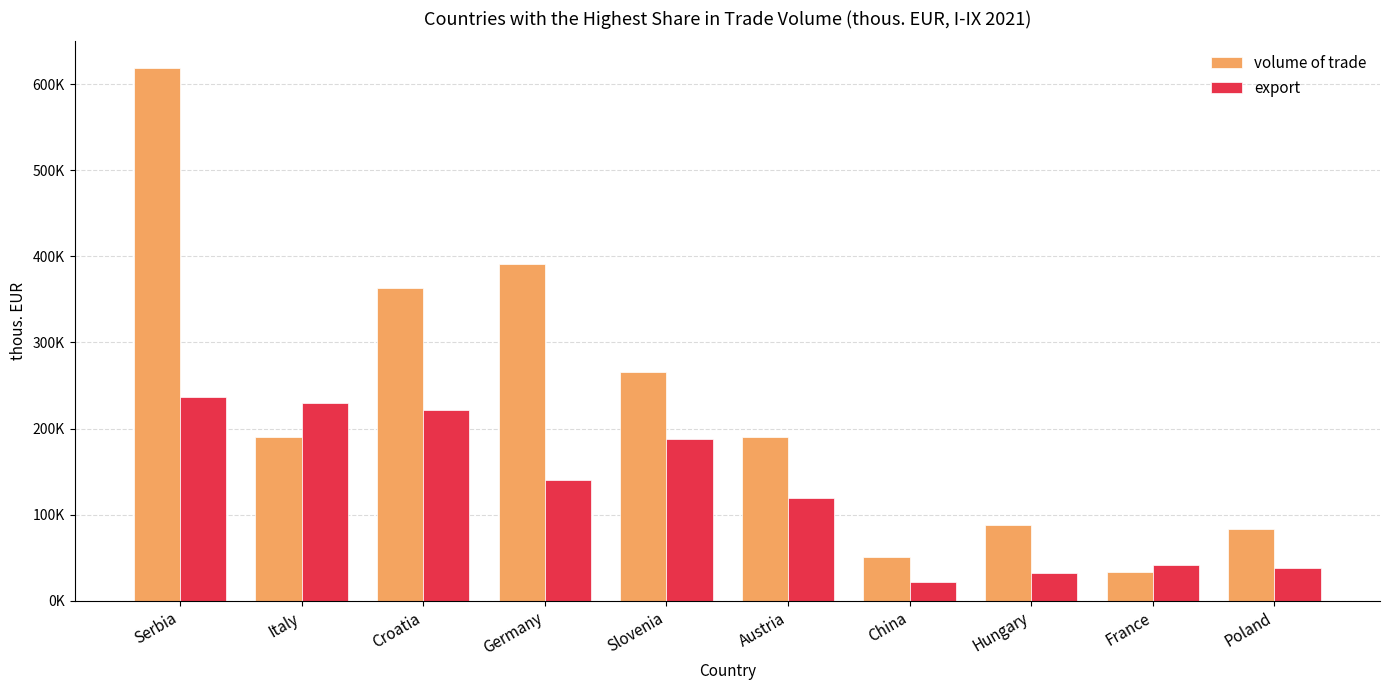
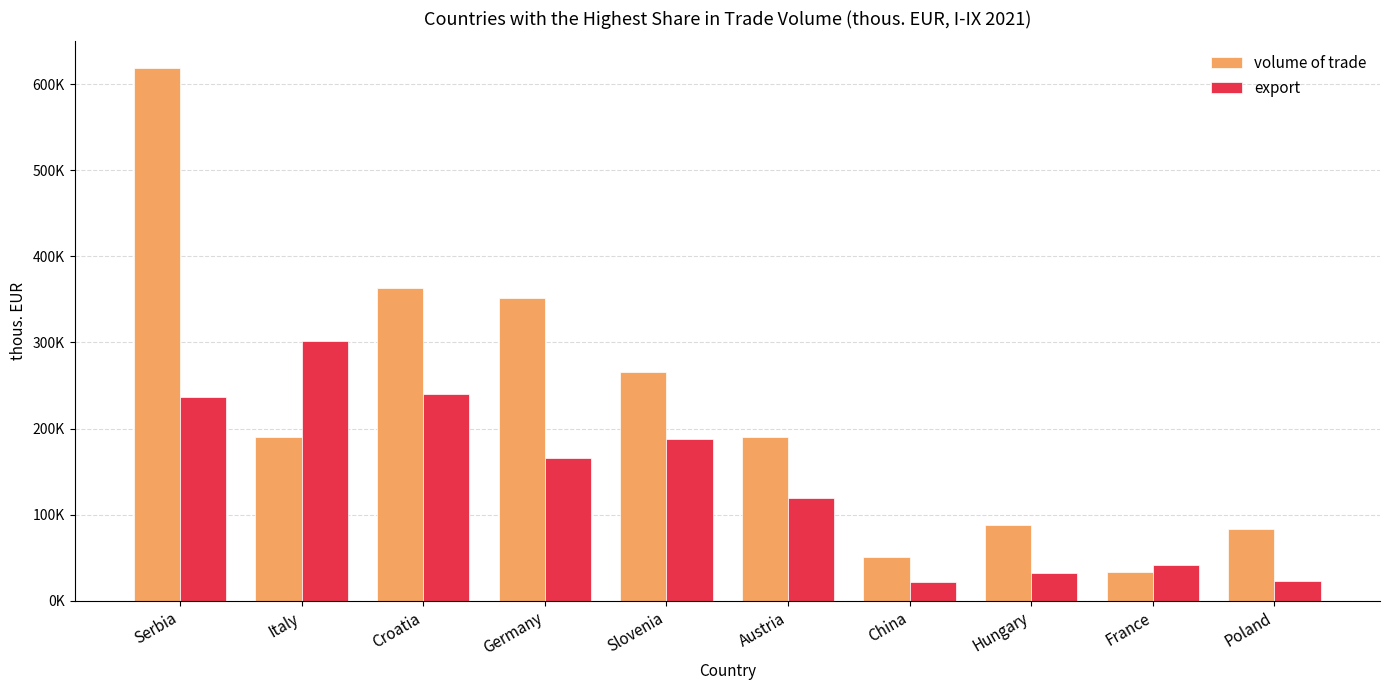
export, Italy: 230000 -> 300000
export, Croatia: 220000 -> 240000
volume of trade, Germany: 390000 -> 350000
export, Germany: 140000 -> 170000
export, Poland: 40000 -> 20000
